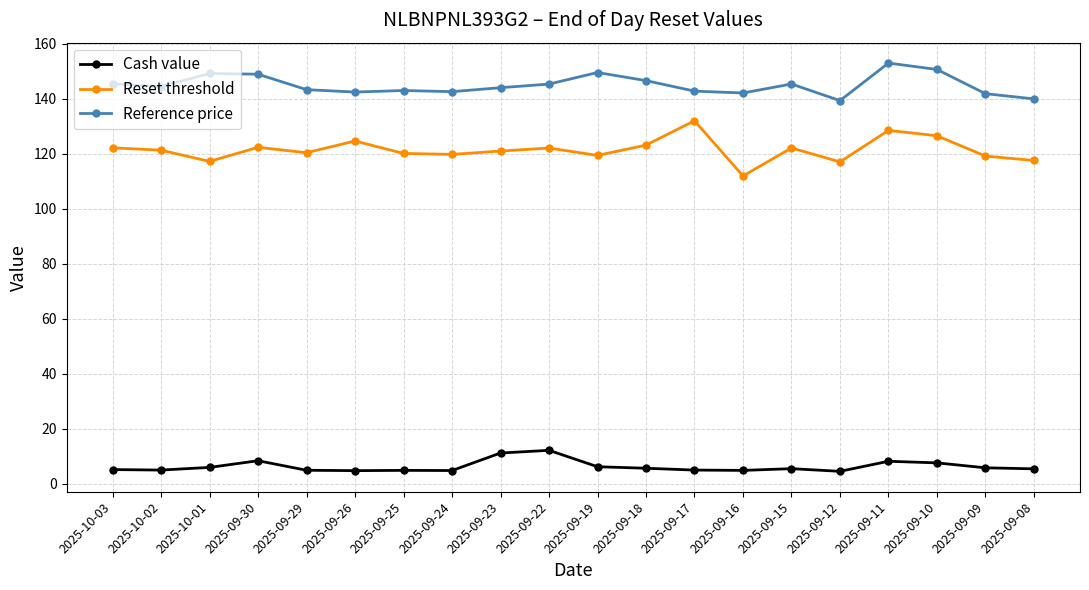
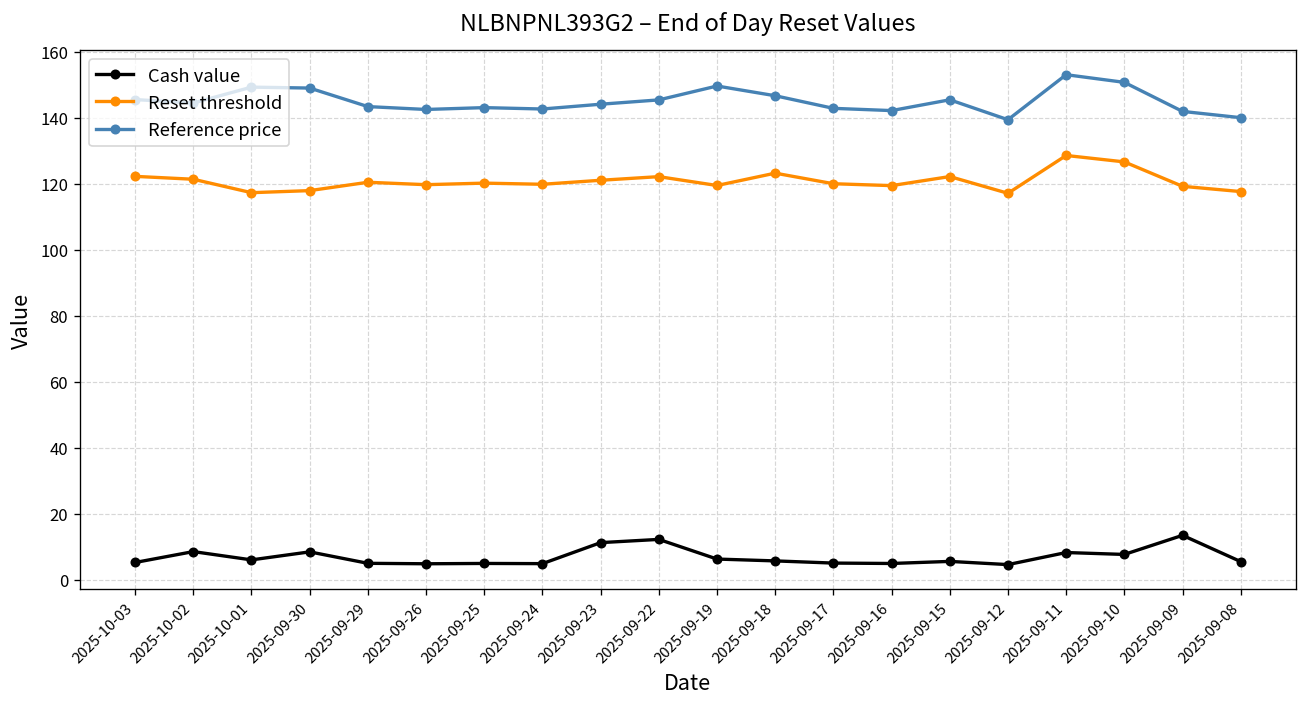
Cash value, 2025-10-02: 5 -> 8
Reset threshold, 2025-09-30: 122 -> 118
Reset threshold, 2025-09-26: 125 -> 120
Reset threshold, 2025-09-17: 132 -> 120
Reset threshold, 2025-09-16: 112 -> 119
Cash value, 2025-09-09: 6 -> 13
